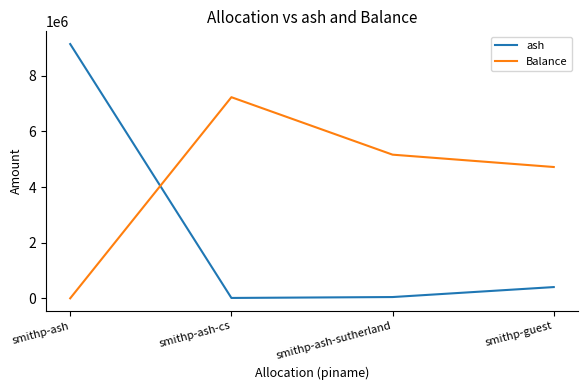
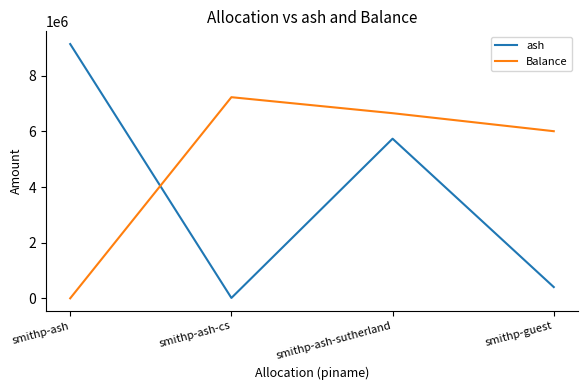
ash, smithp-ash-sutherland: 0 -> 5700000
Balance, smithp-ash-sutherland: 5200000 -> 6700000
Balance, smithp-guest: 4700000 -> 6000000
